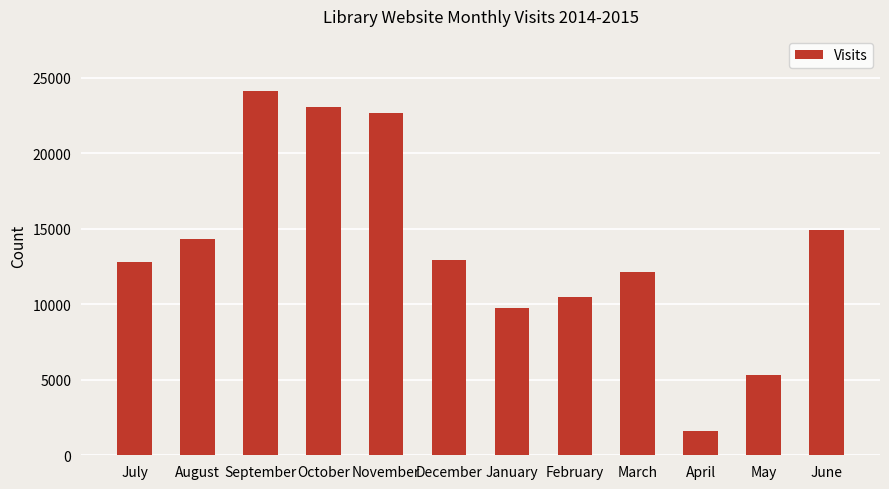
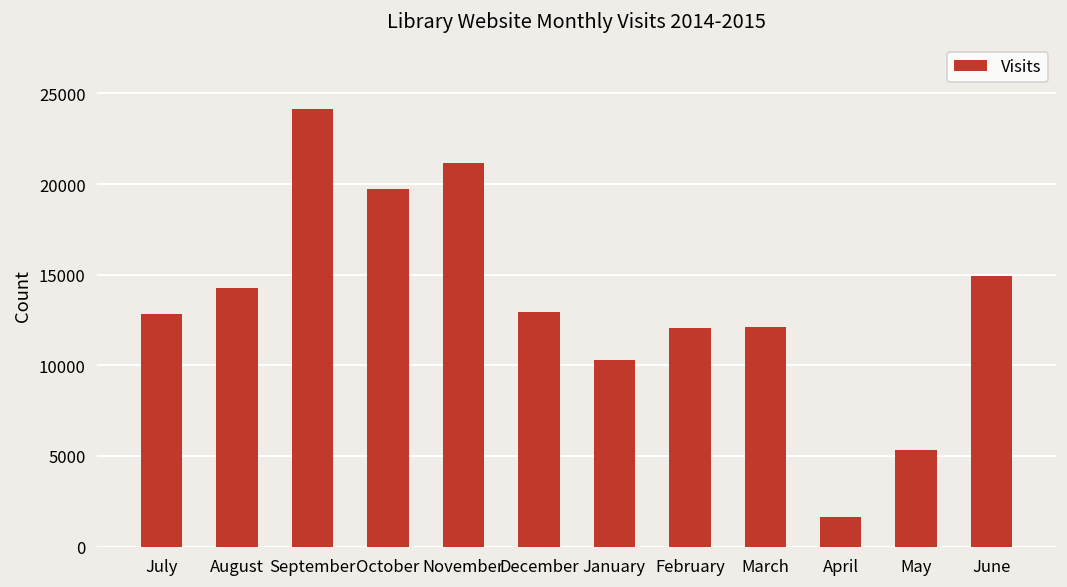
October: 23100 -> 19700
November: 22700 -> 21200
January: 9800 -> 10300
February: 10500 -> 12000
